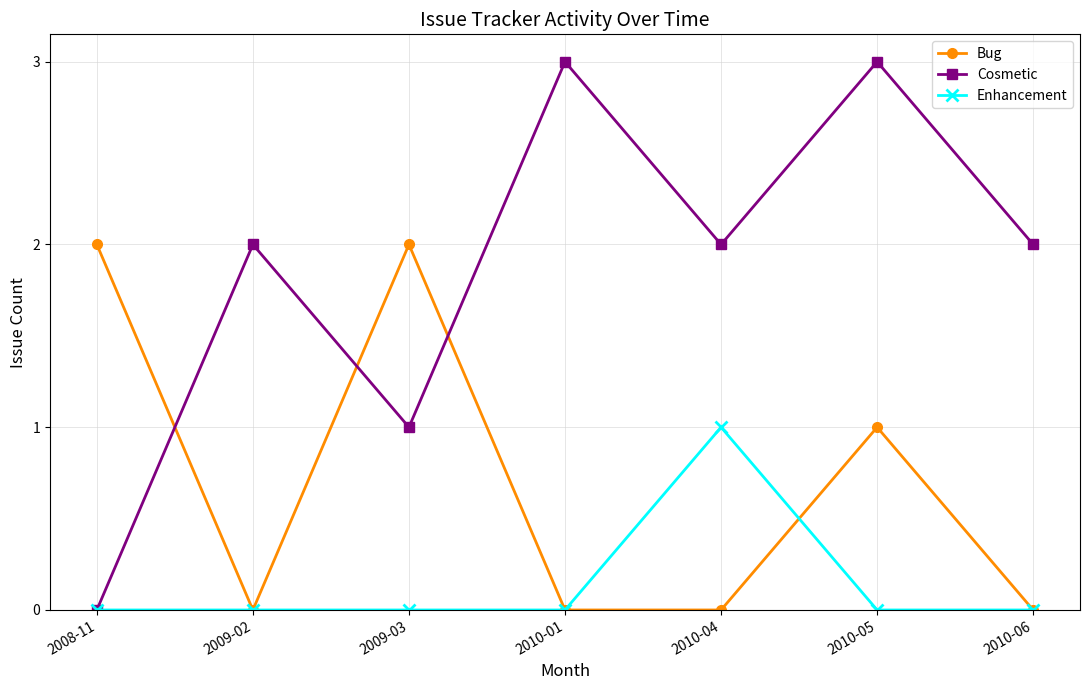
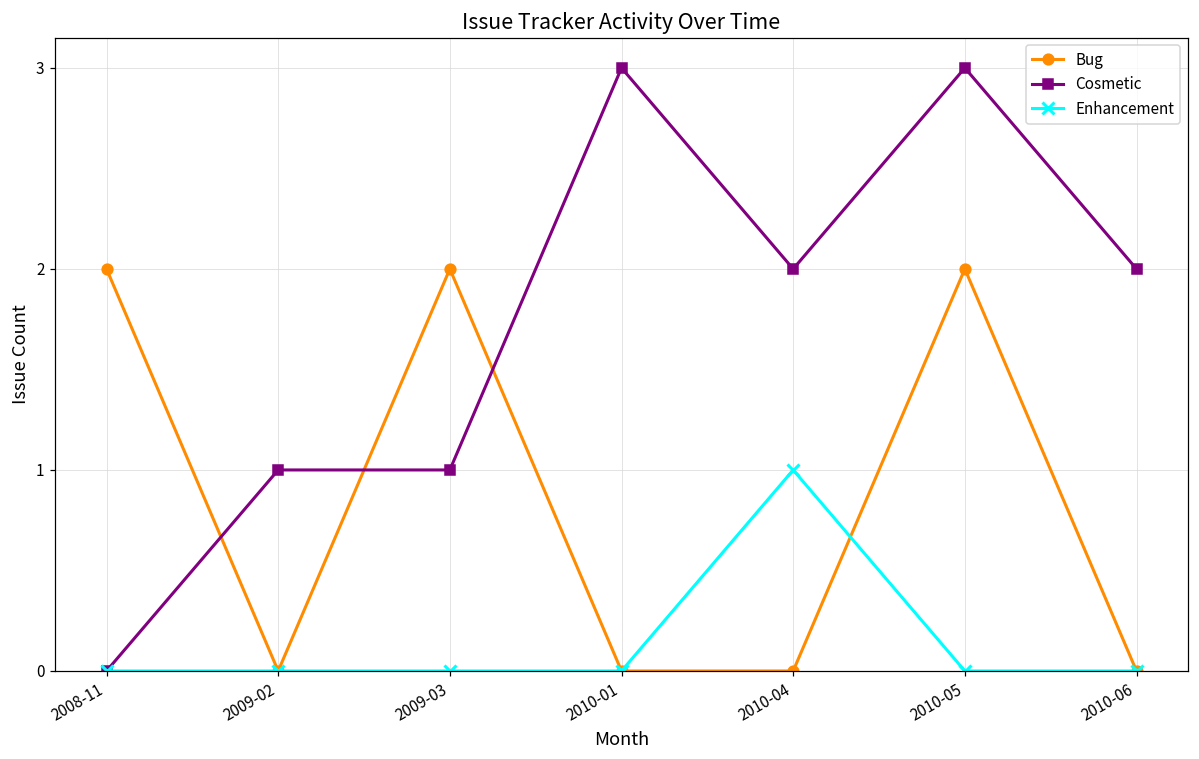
Cosmetic, 2009-02: 2 -> 1
Bug, 2010-05: 1 -> 2
